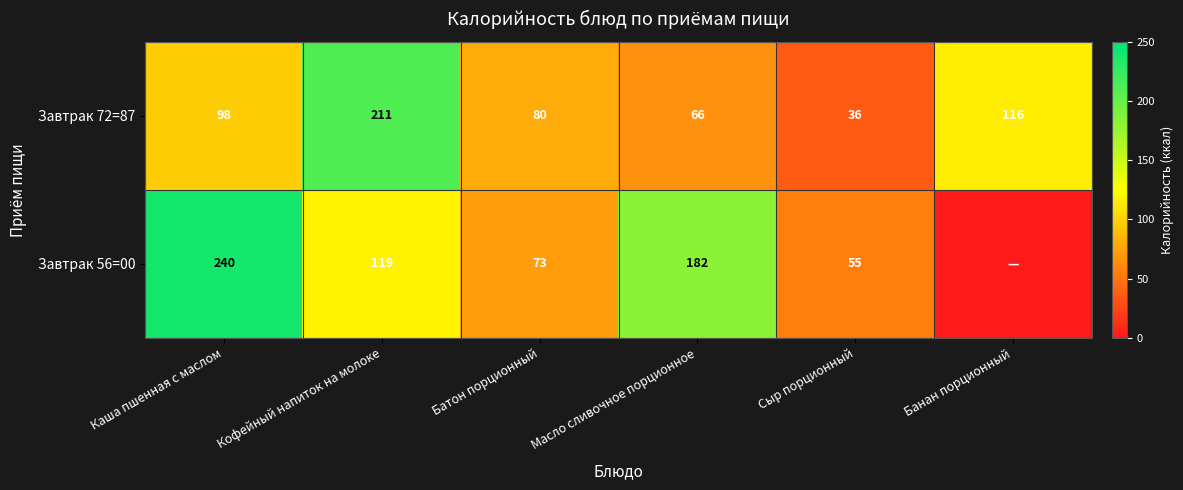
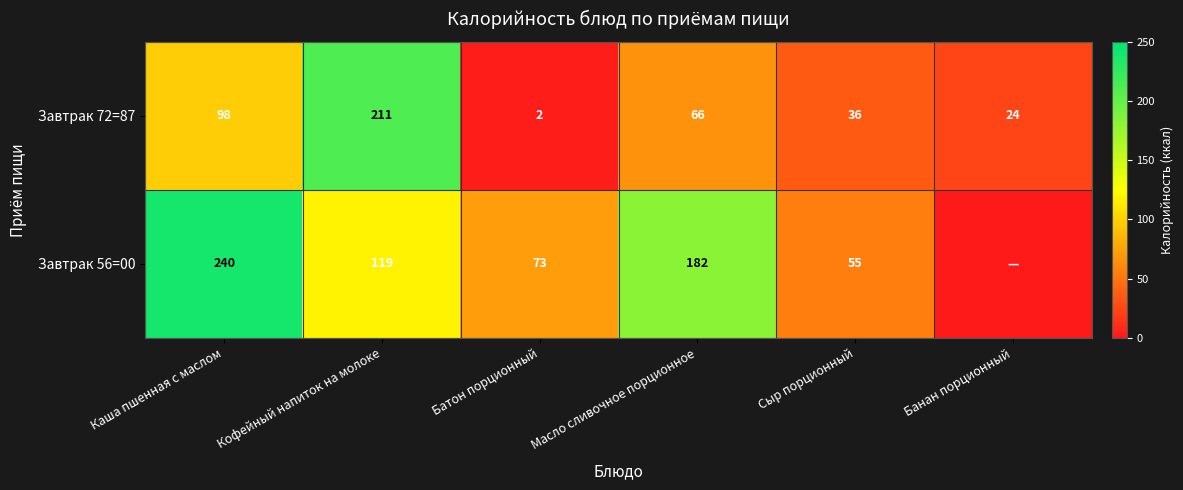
Завтрак 72=87, Батон порционный: 80 -> 2
Завтрак 72=87, Банан порционный: 116 -> 24
